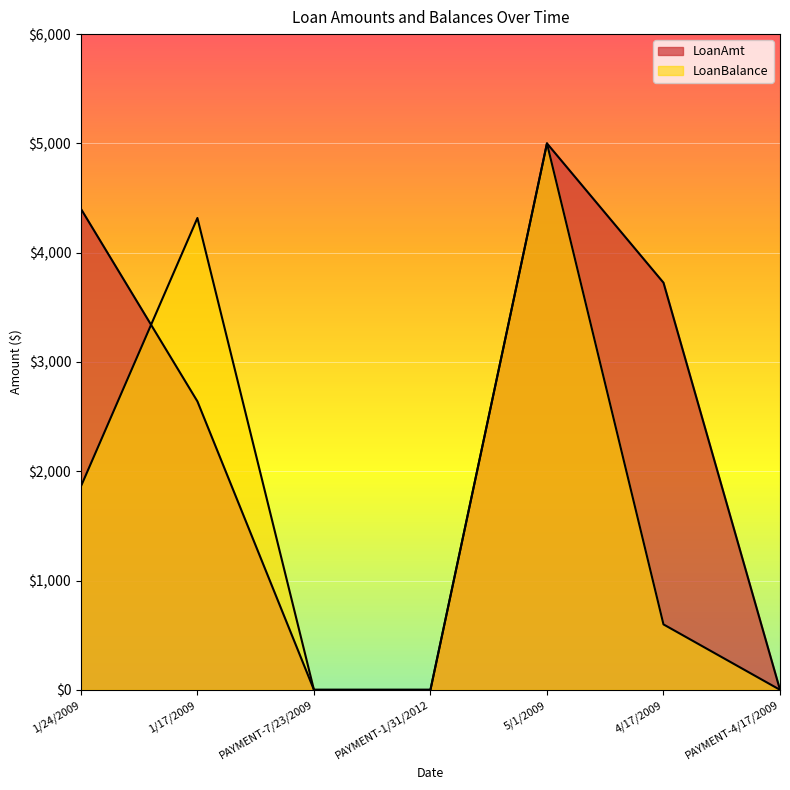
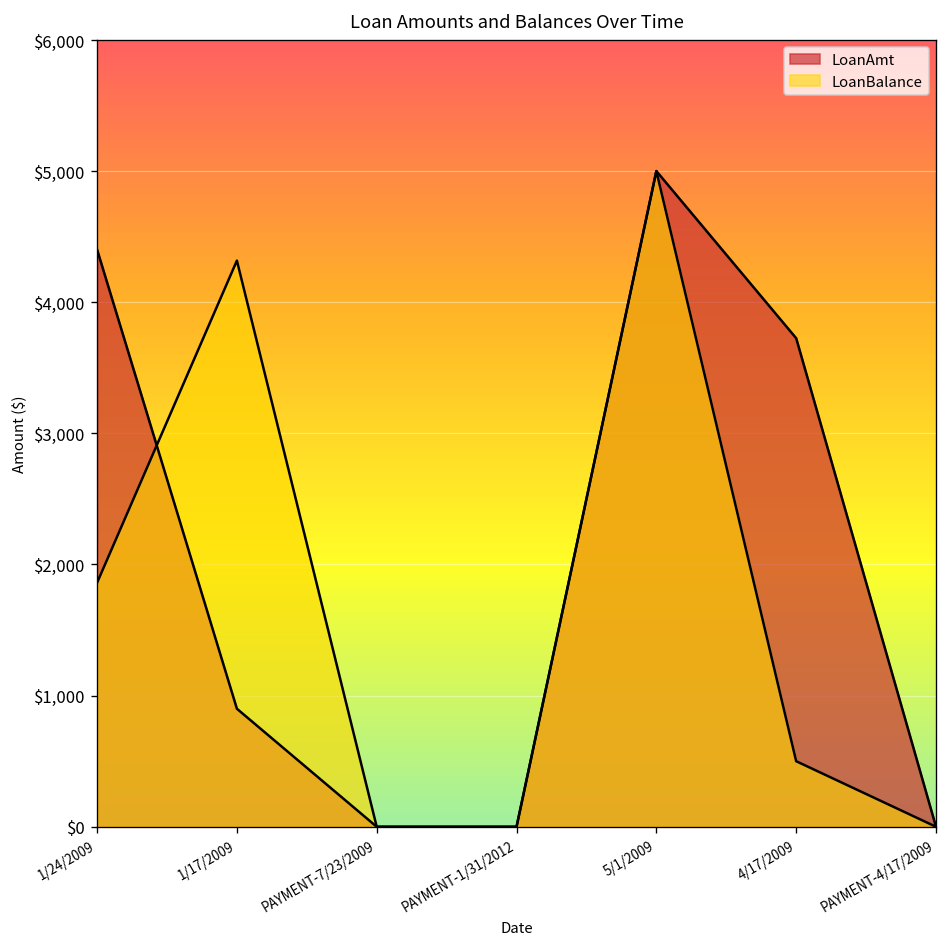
LoanAmt, 1/17/2009: $2,640 -> $900
LoanBalance, 4/17/2009: $600 -> $500
